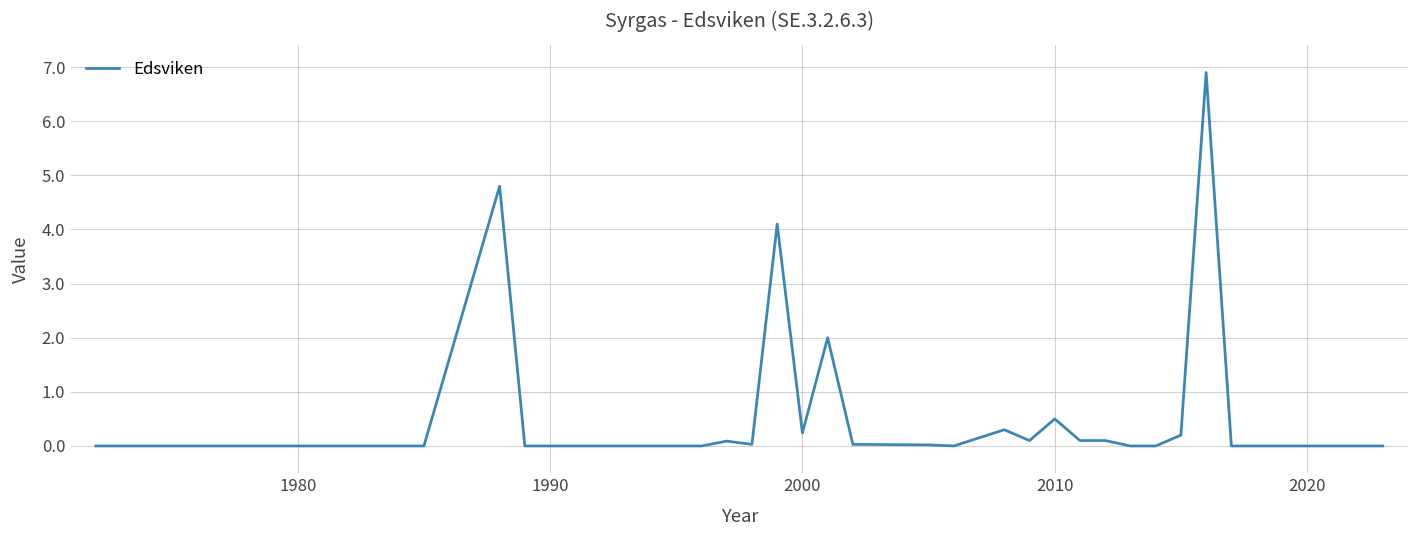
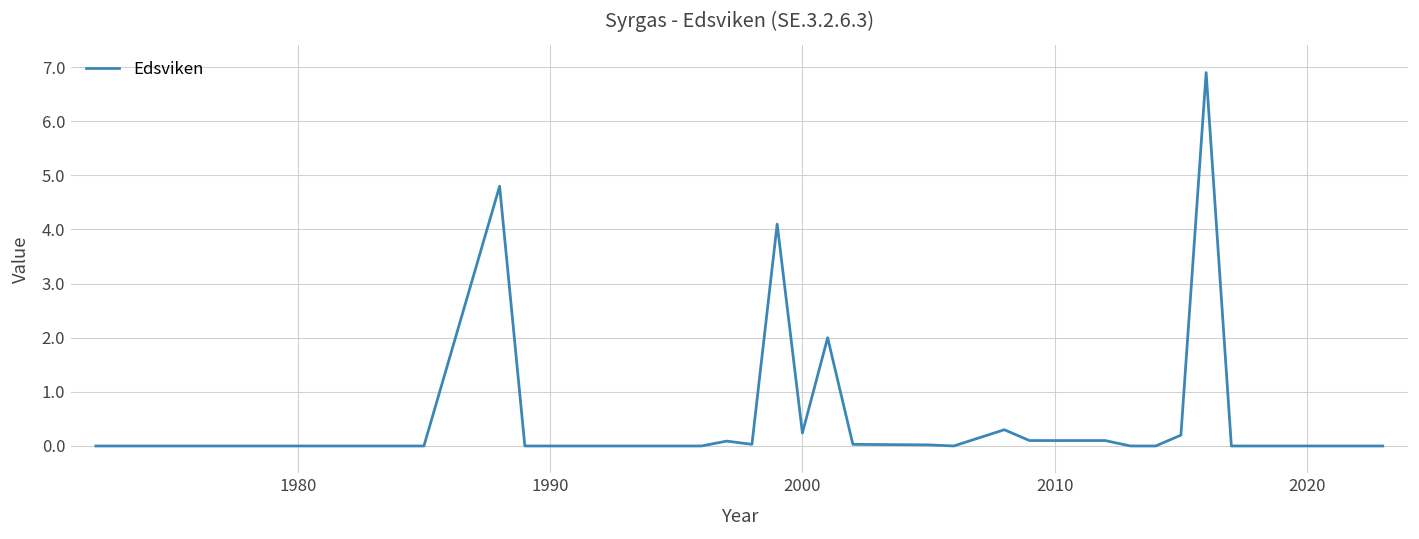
2010: 0.5 -> 0.1
